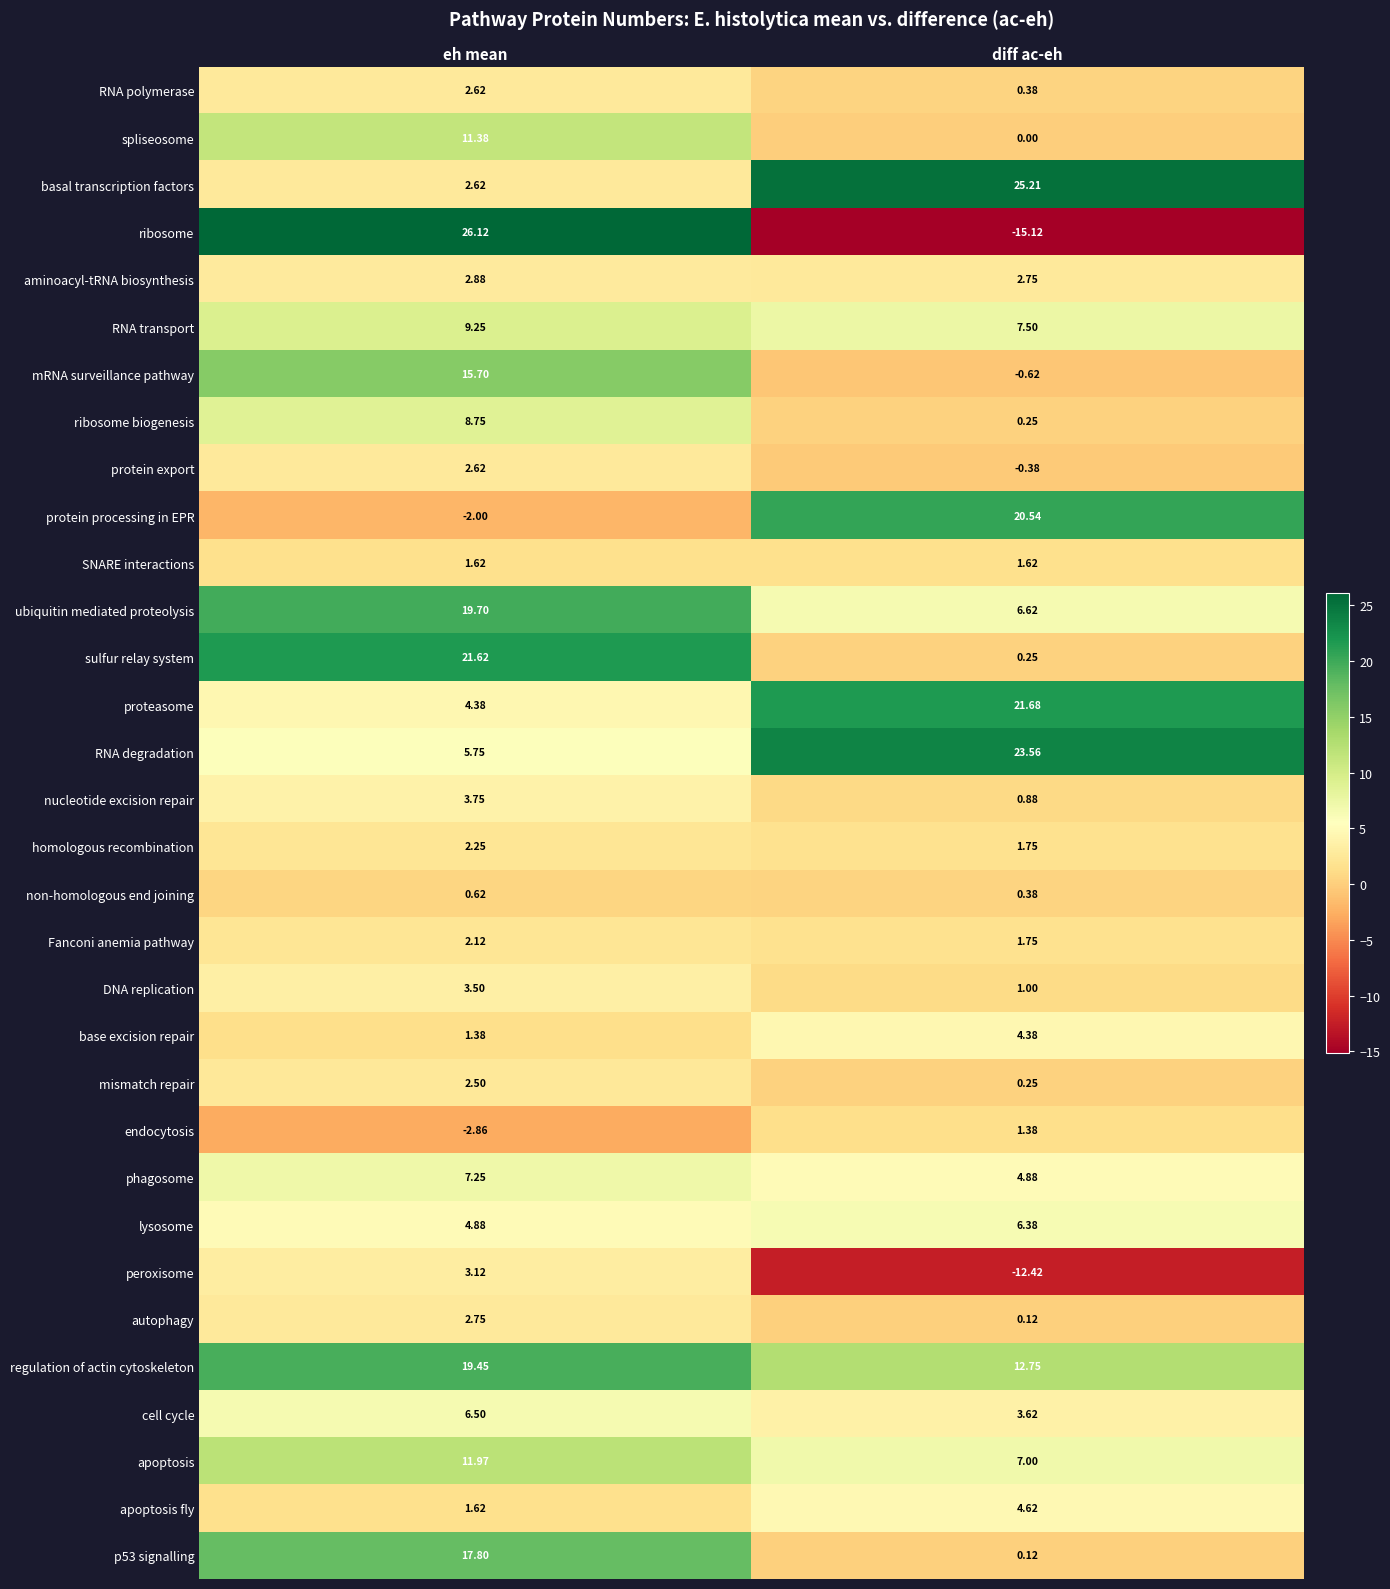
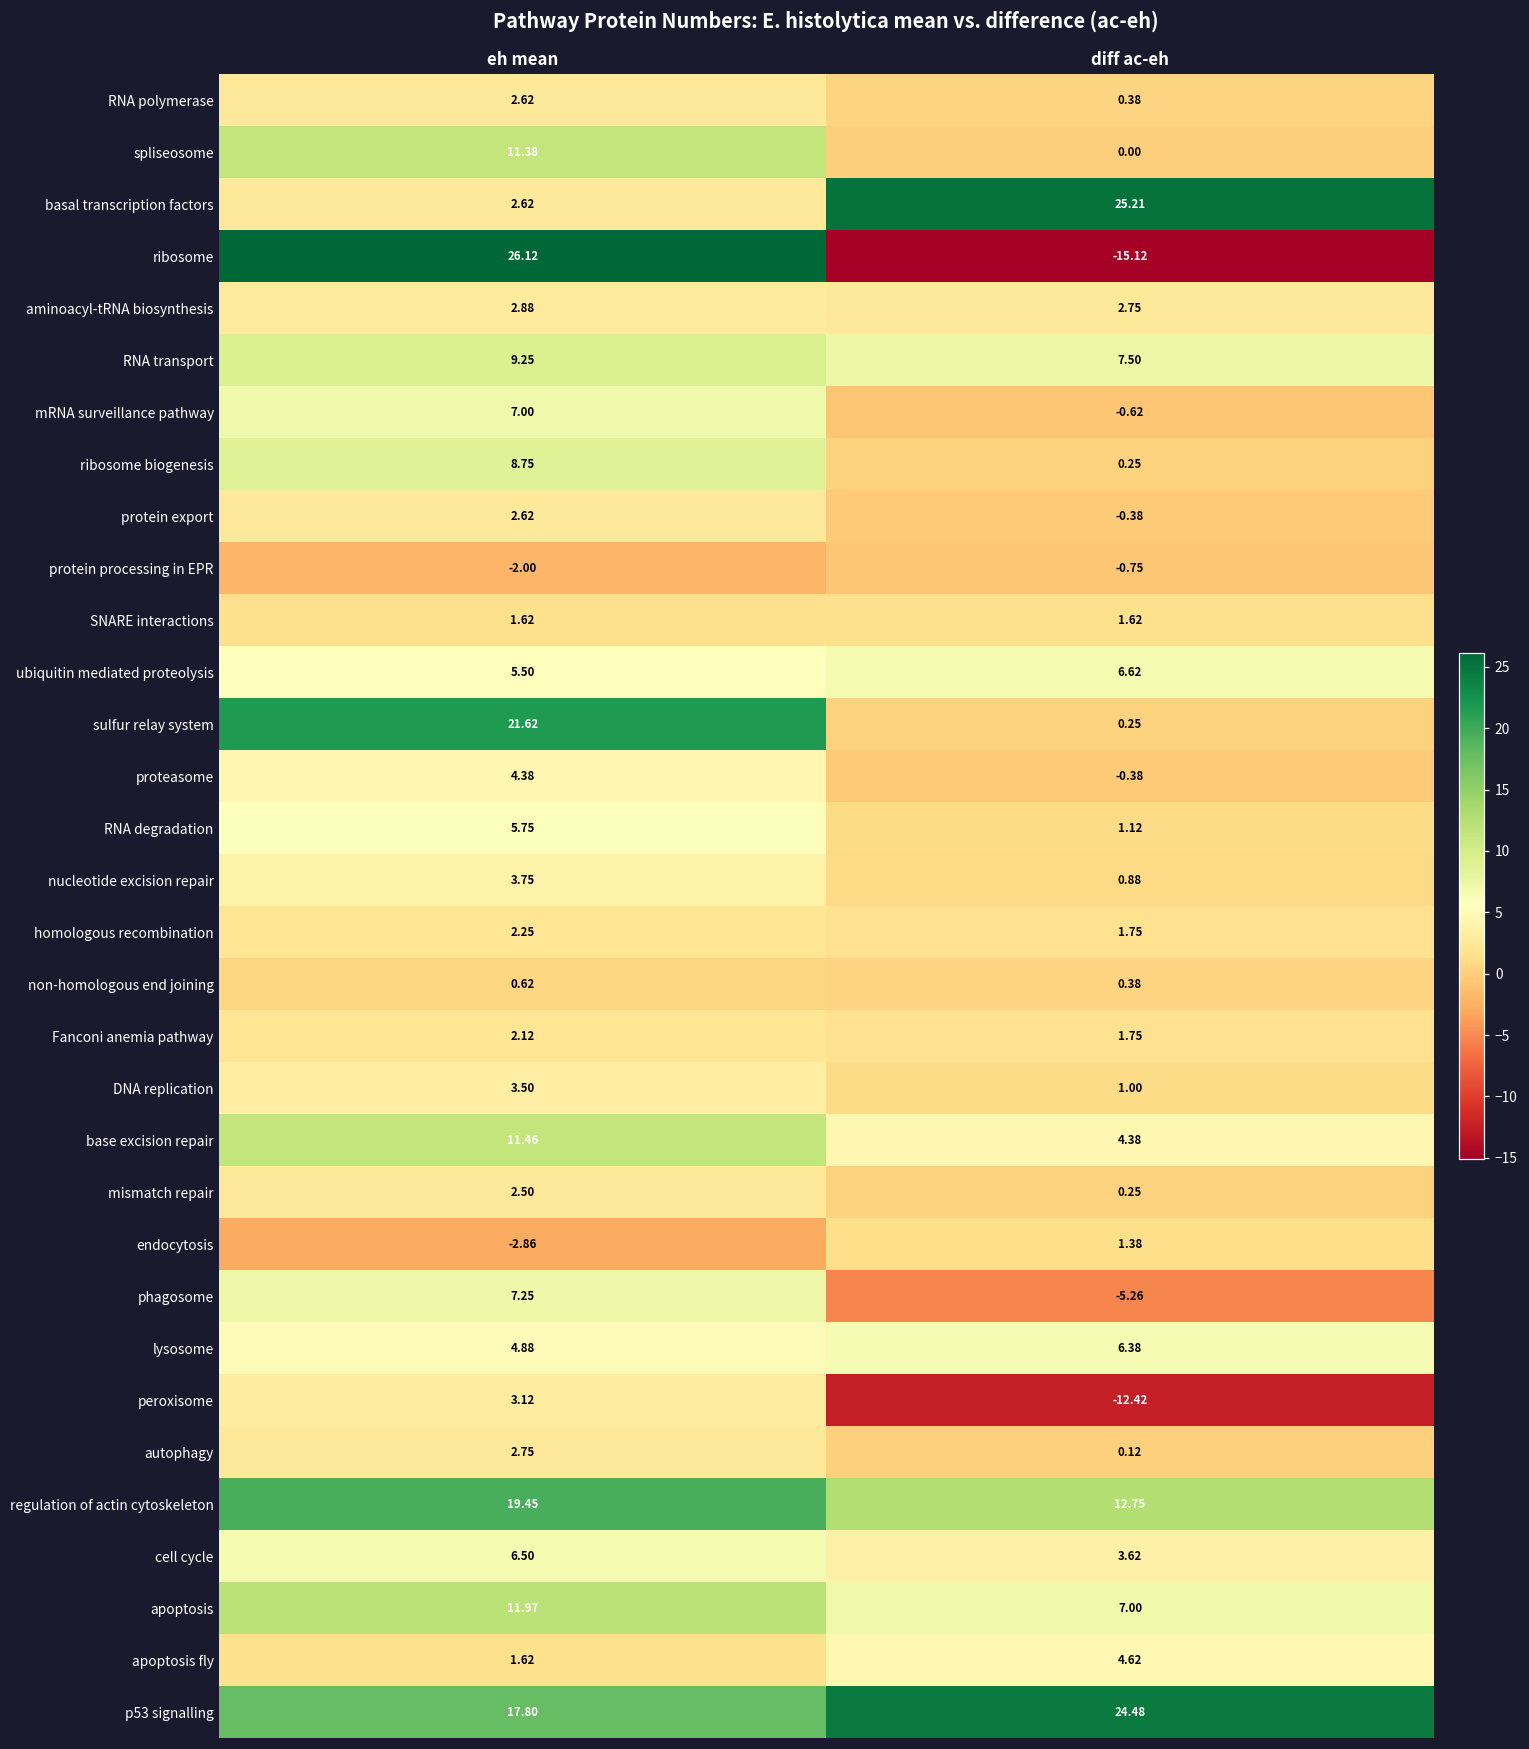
mRNA surveillance pathway, eh mean: 15.70 -> 7.00
protein processing in EPR, diff ac-eh: 20.54 -> -0.75
ubiquitin mediated proteolysis, eh mean: 19.70 -> 5.50
proteasome, diff ac-eh: 21.68 -> -0.38
RNA degradation, diff ac-eh: 23.56 -> 1.12
base excision repair, eh mean: 1.38 -> 11.46
phagosome, diff ac-eh: 4.88 -> -5.26
p53 signalling, diff ac-eh: 0.12 -> 24.48
